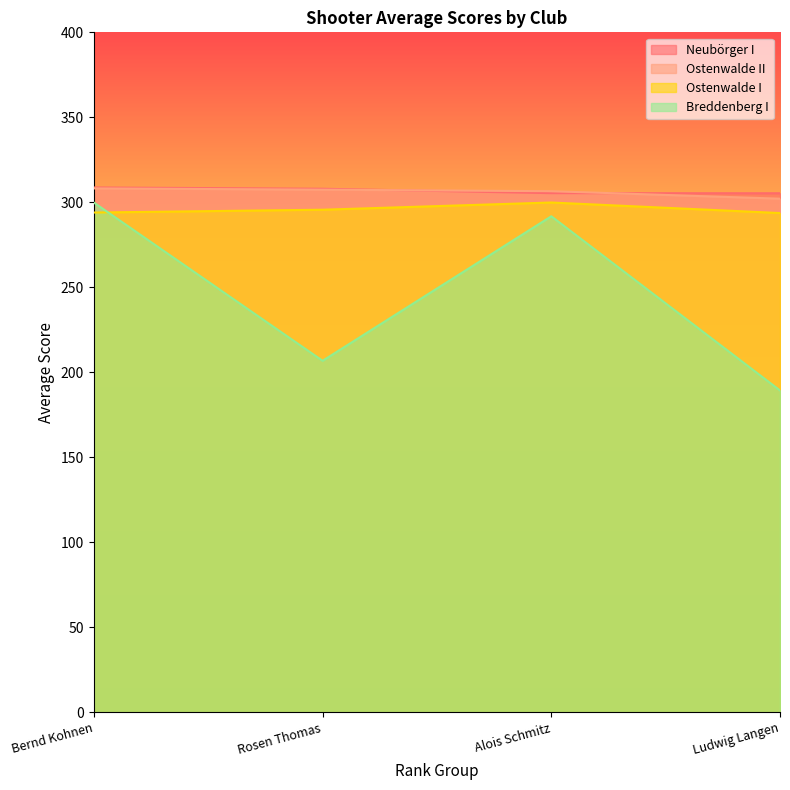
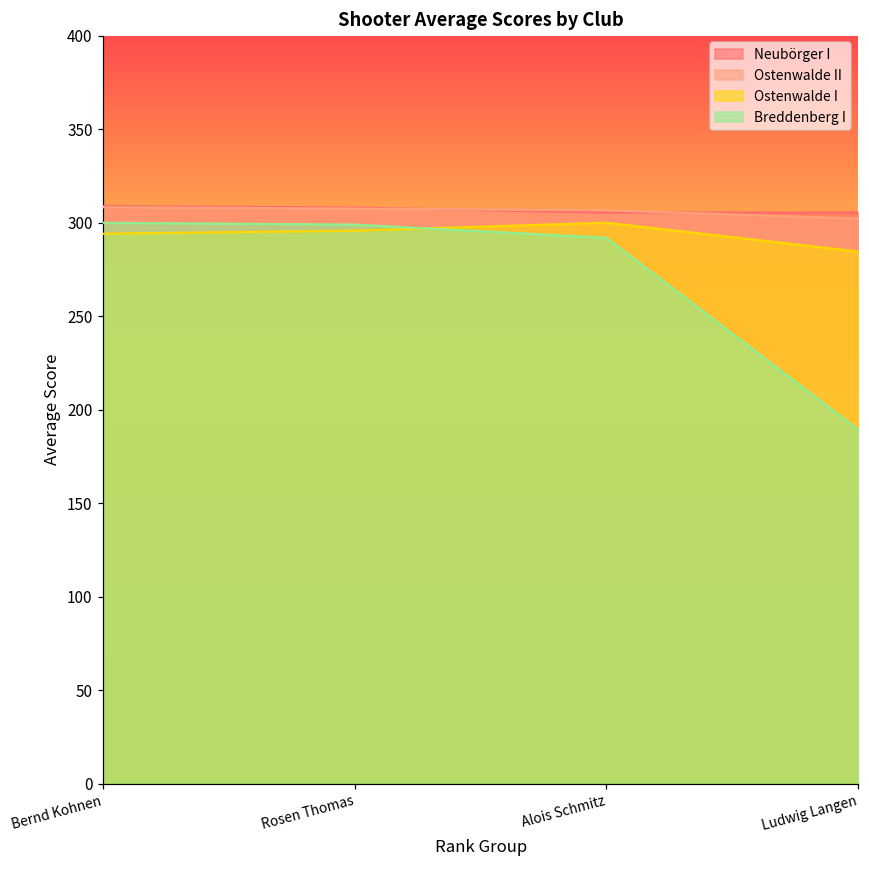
Breddenberg I, Rosen Thomas: 207 -> 299
Ostenwalde I, Ludwig Langen: 294 -> 285
